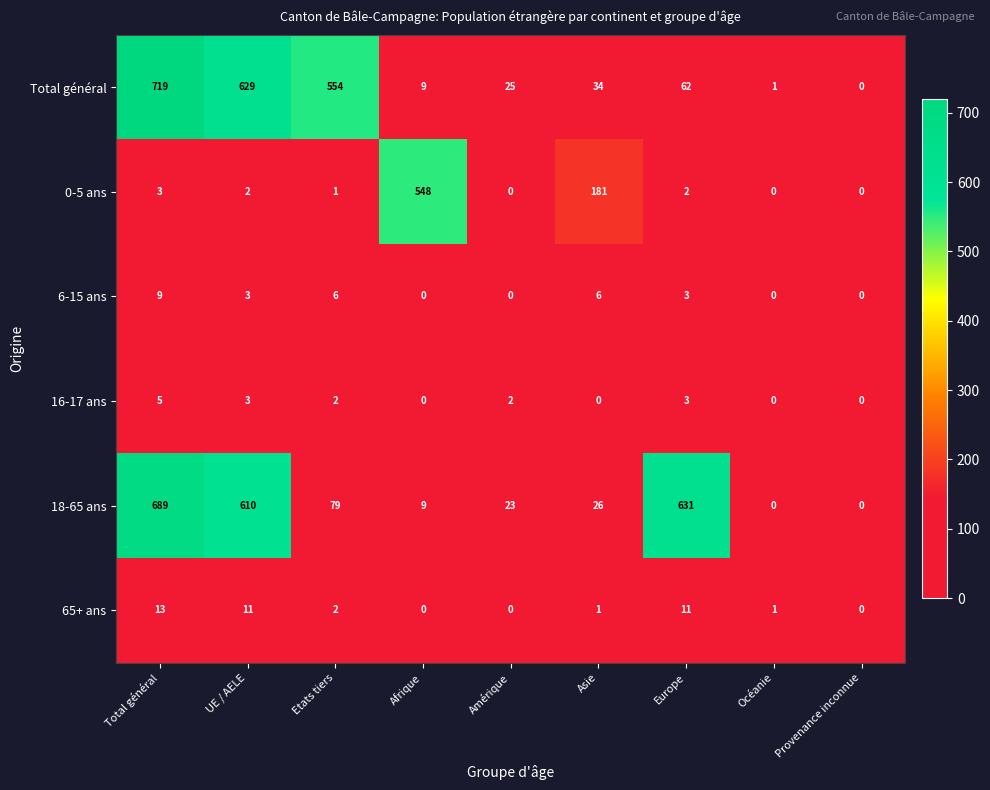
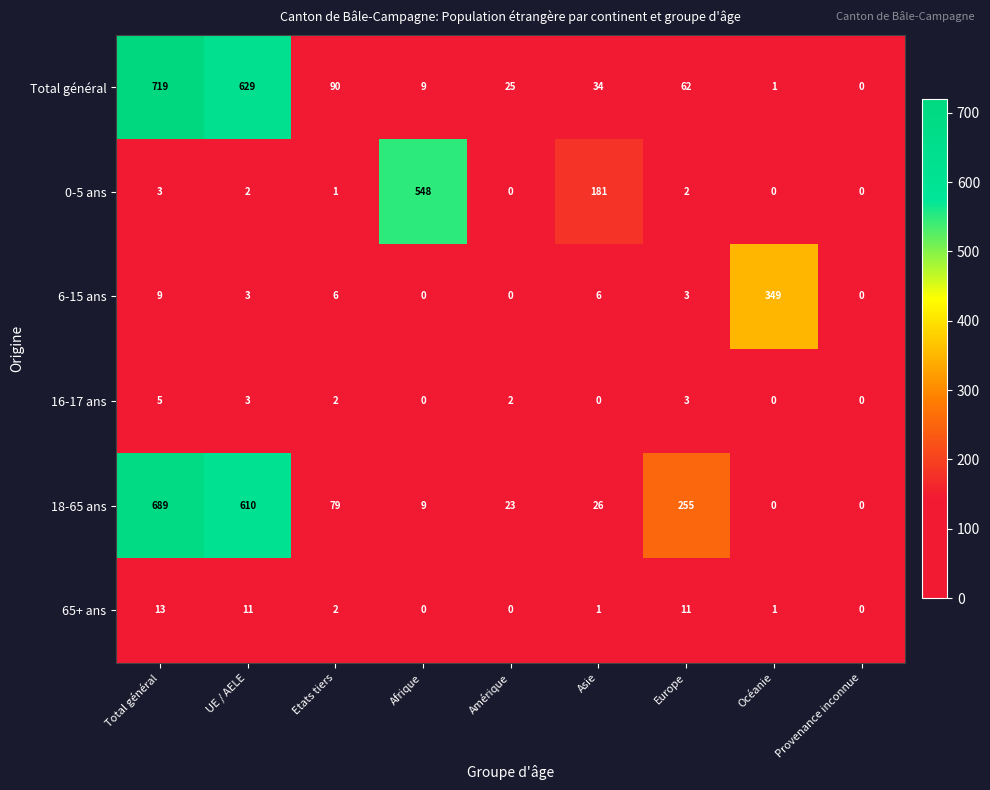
Total général, Etats tiers: 554 -> 90
6-15 ans, Océanie: 0 -> 349
18-65 ans, Europe: 631 -> 255
